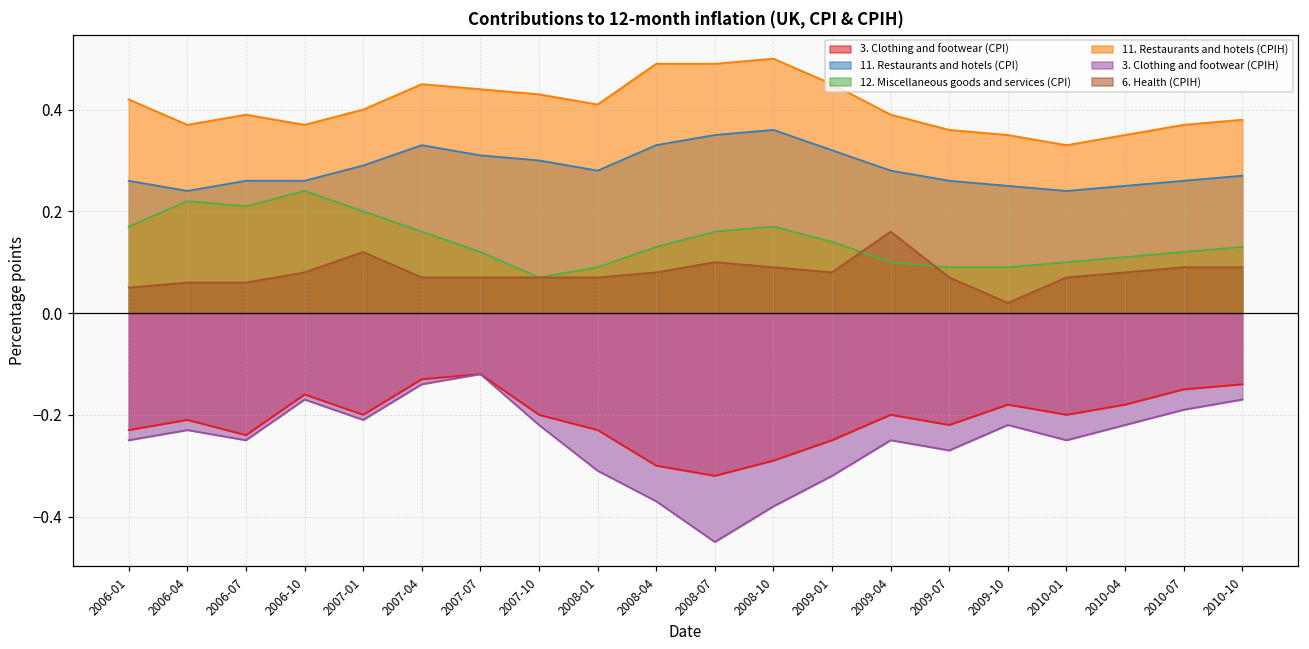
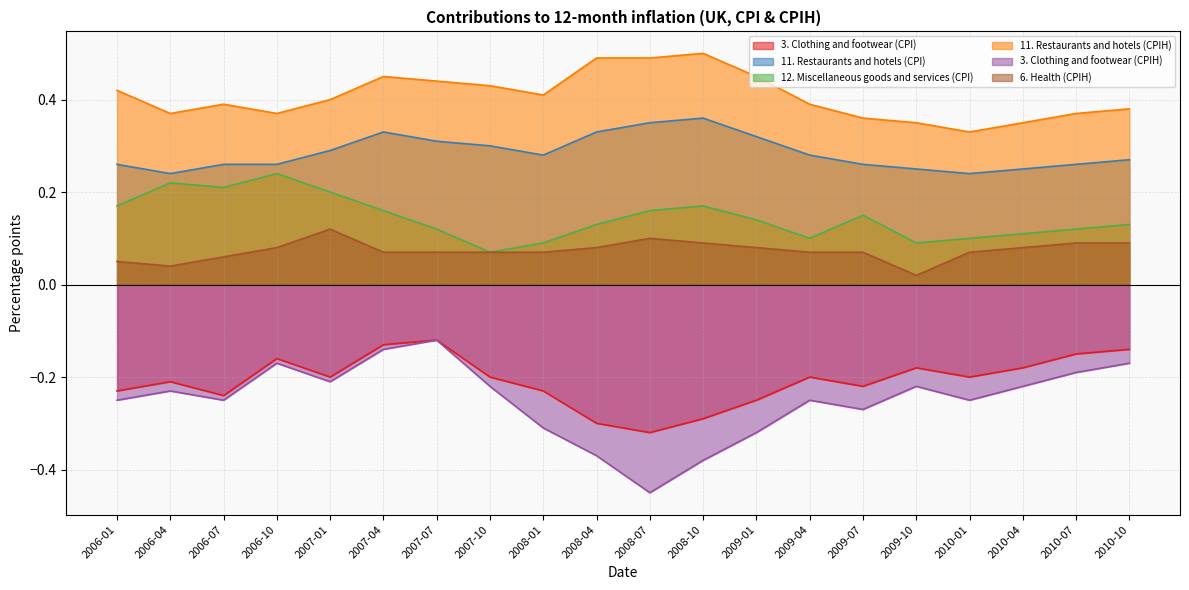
6. Health (CPIH), 2006-04: 0.06 -> 0.04
6. Health (CPIH), 2009-04: 0.16 -> 0.07
12. Miscellaneous goods and services (CPI), 2009-07: 0.09 -> 0.15
